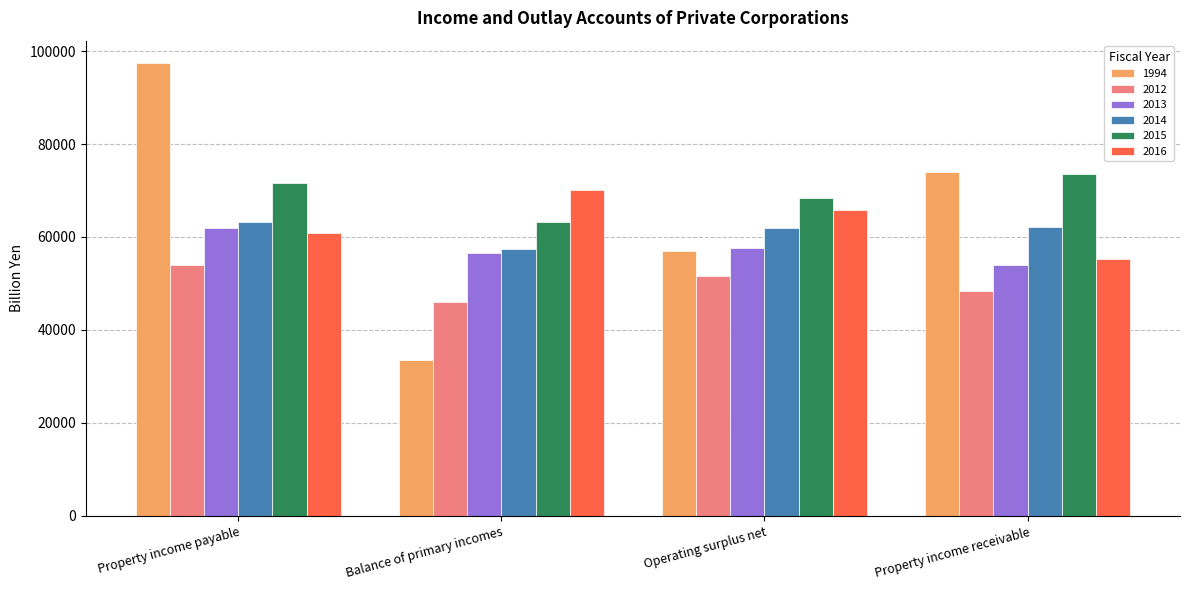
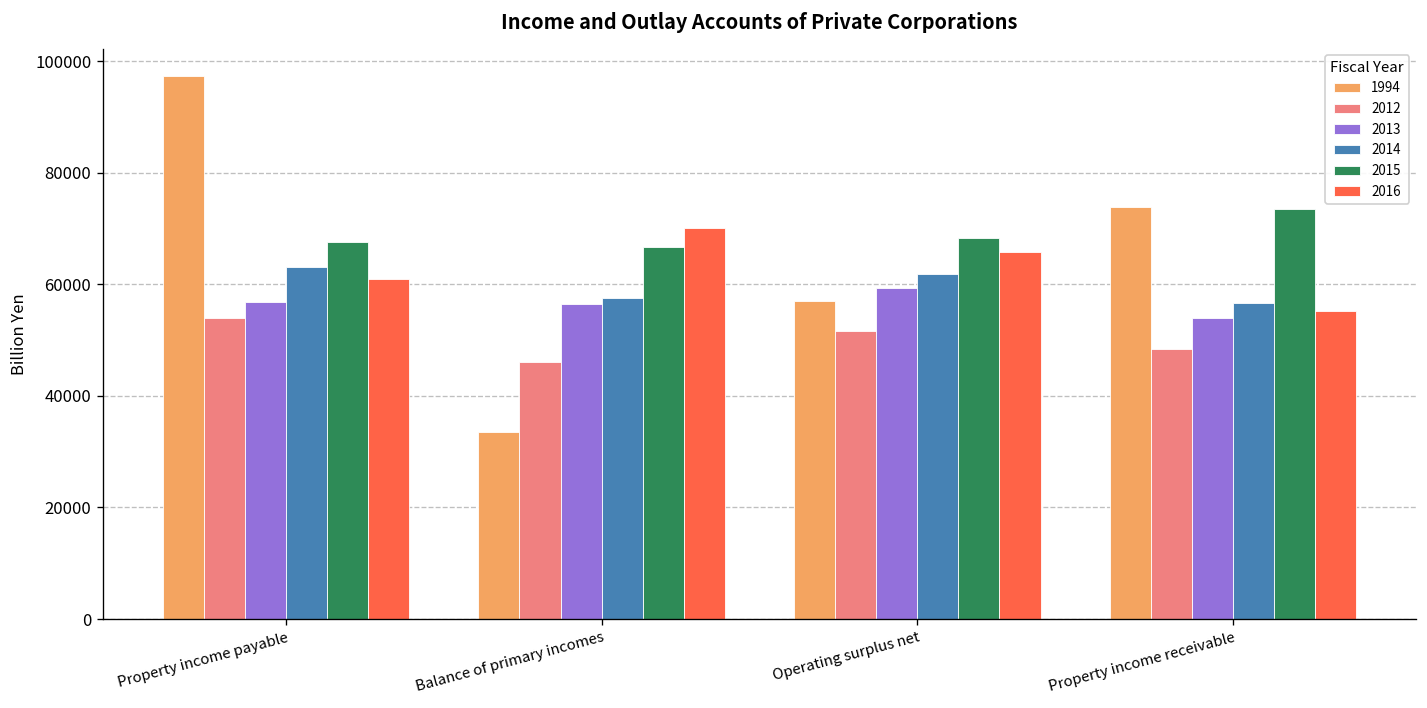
2013, Property income payable: 62000 -> 57000
2015, Property income payable: 72000 -> 68000
2015, Balance of primary incomes: 63000 -> 67000
2013, Operating surplus net: 58000 -> 59000
2014, Property income receivable: 62000 -> 57000
